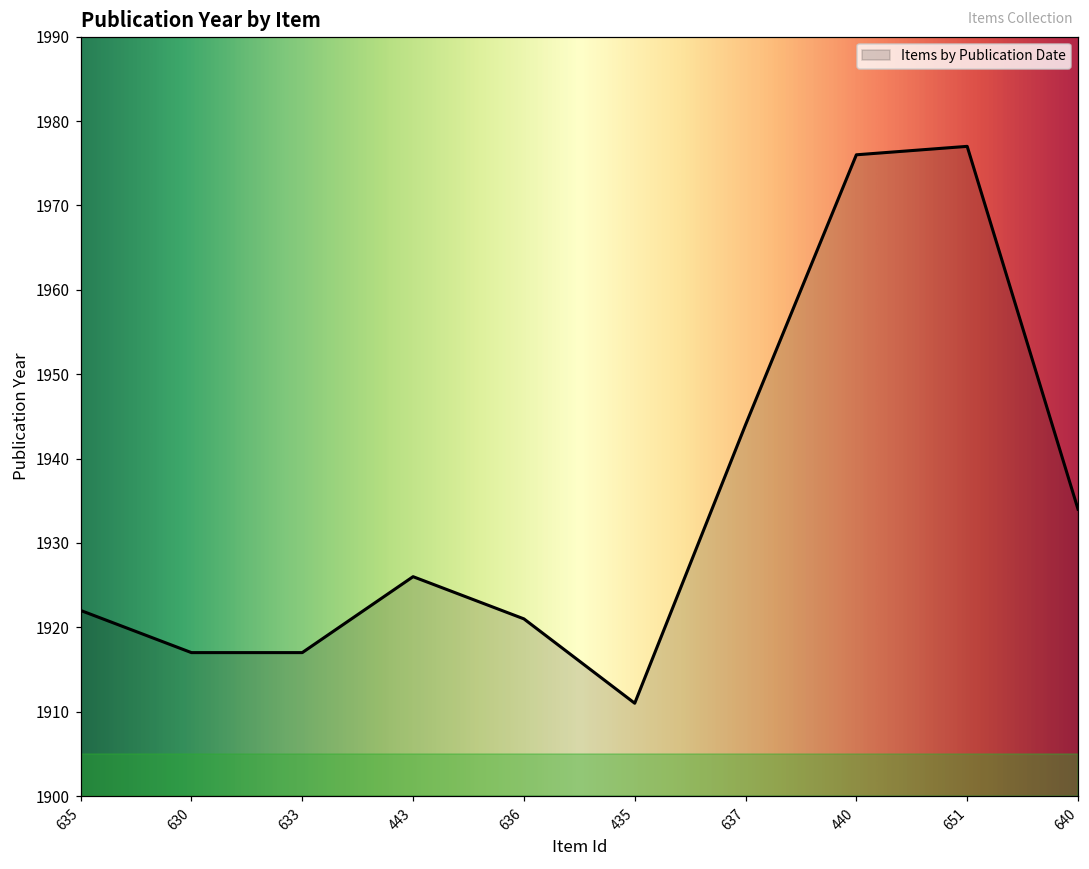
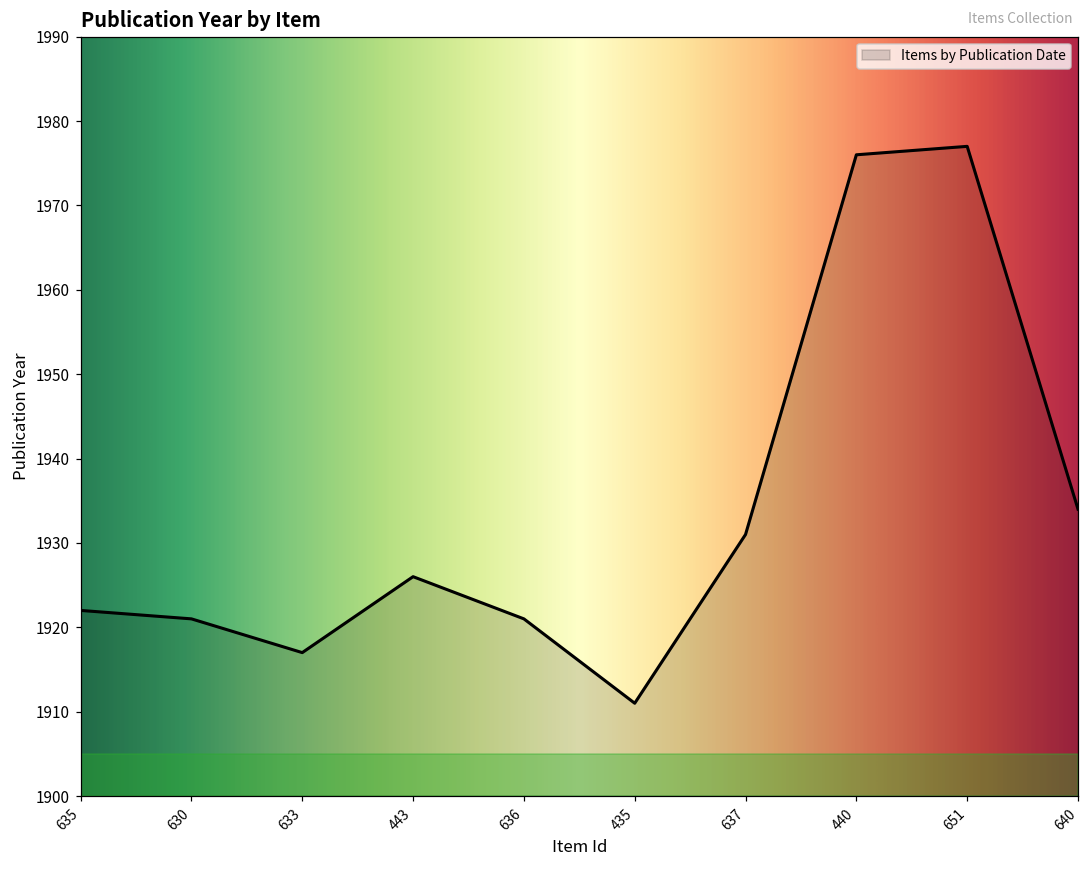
630: 1917 -> 1921
637: 1944 -> 1931
